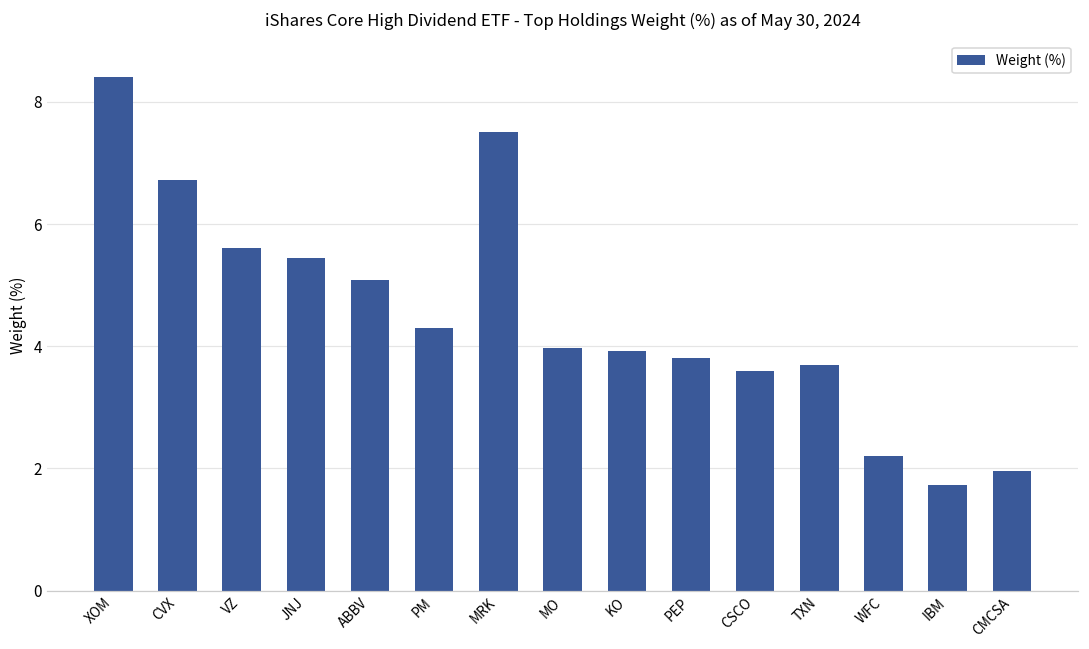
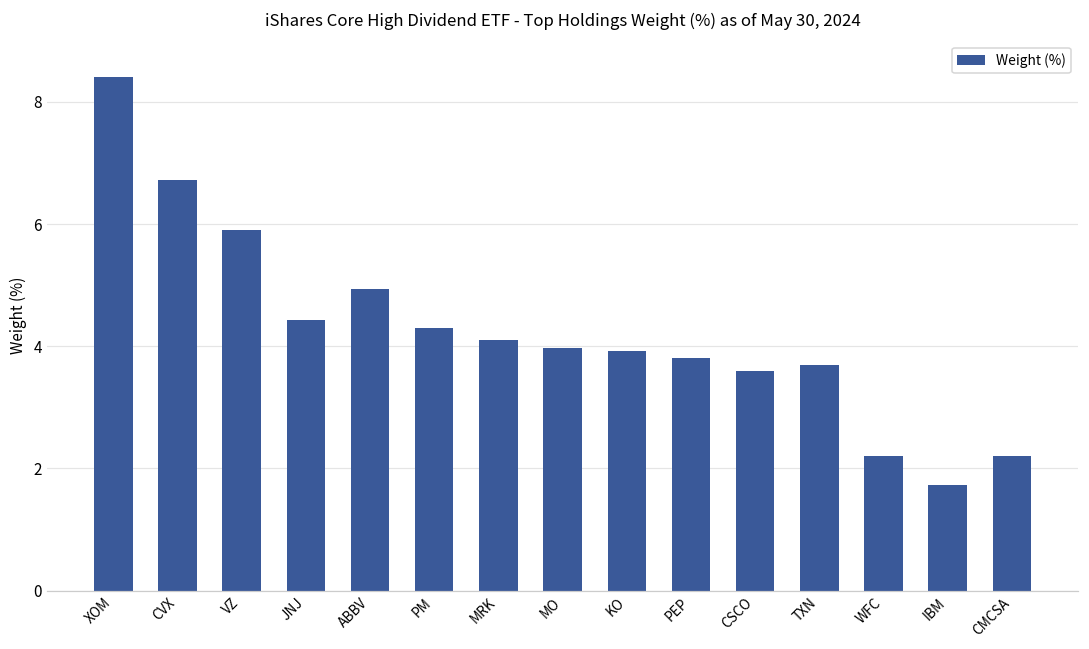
VZ: 5.6 -> 5.9
JNJ: 5.5 -> 4.4
ABBV: 5.1 -> 4.9
MRK: 7.5 -> 4.1
CMCSA: 2.0 -> 2.2
